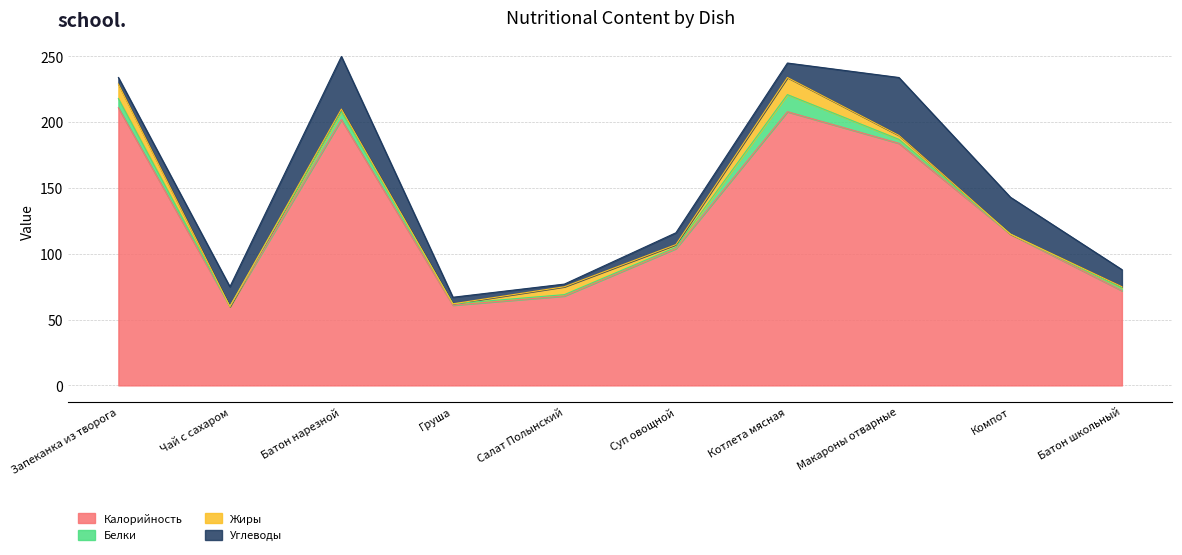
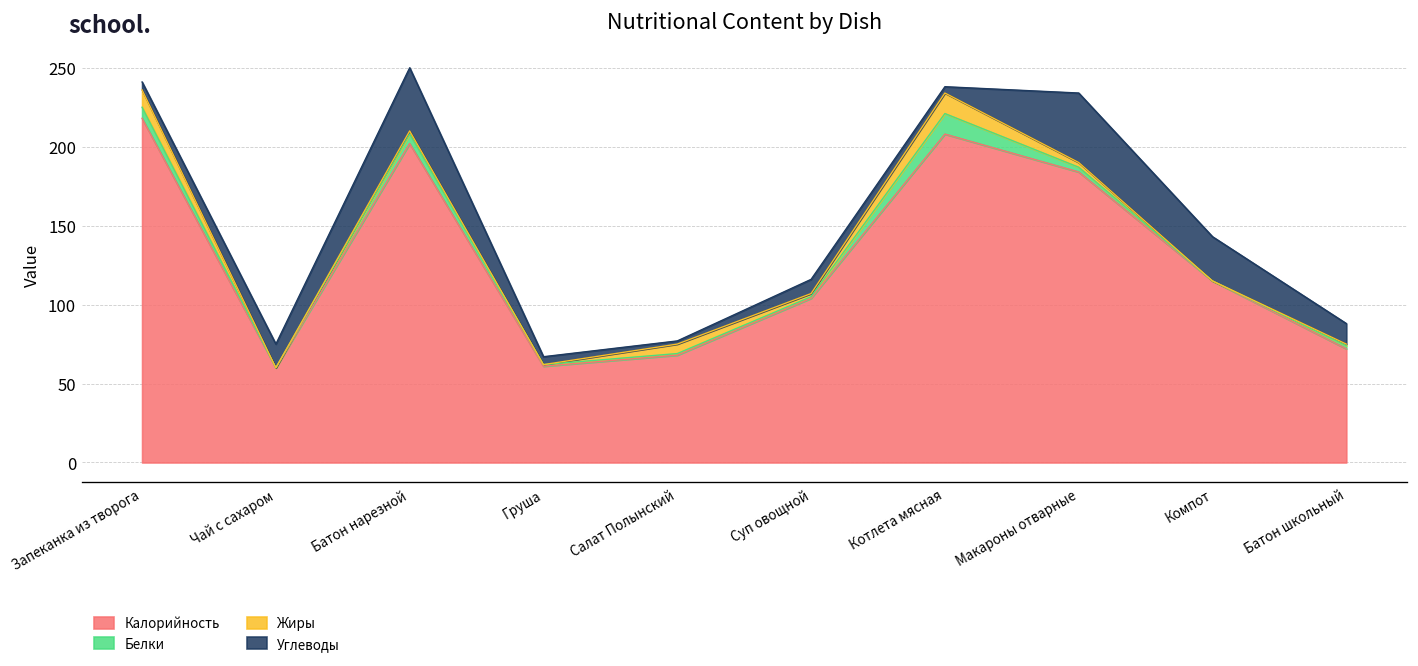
Калорийность, Запеканка из творога: 211 -> 218
Углеводы, Котлета мясная: 11 -> 4
